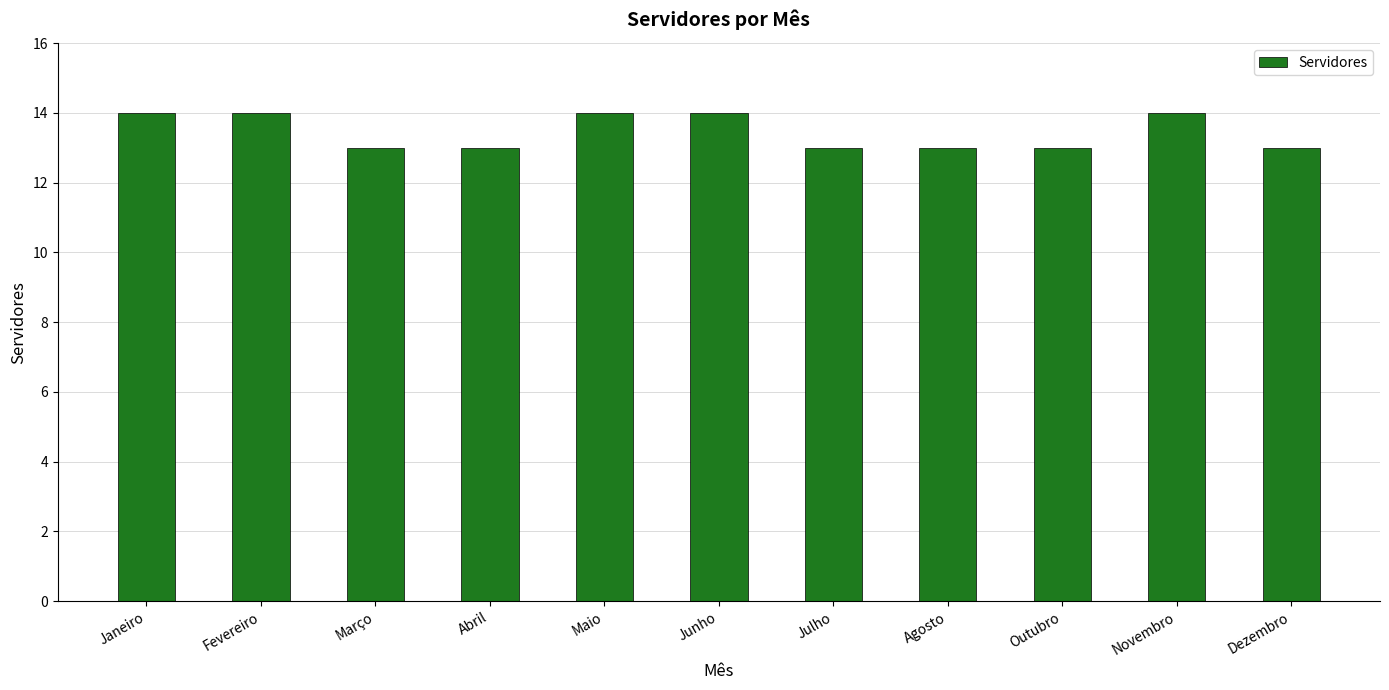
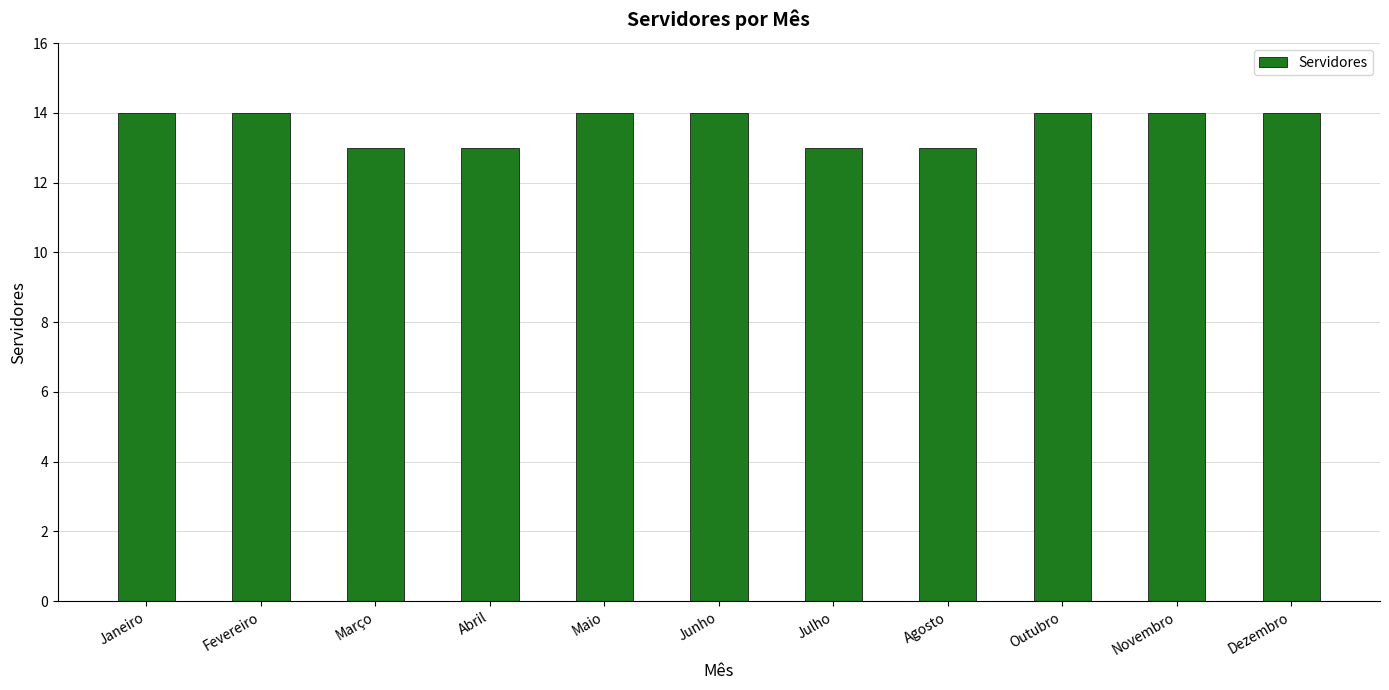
Outubro: 13 -> 14
Dezembro: 13 -> 14
